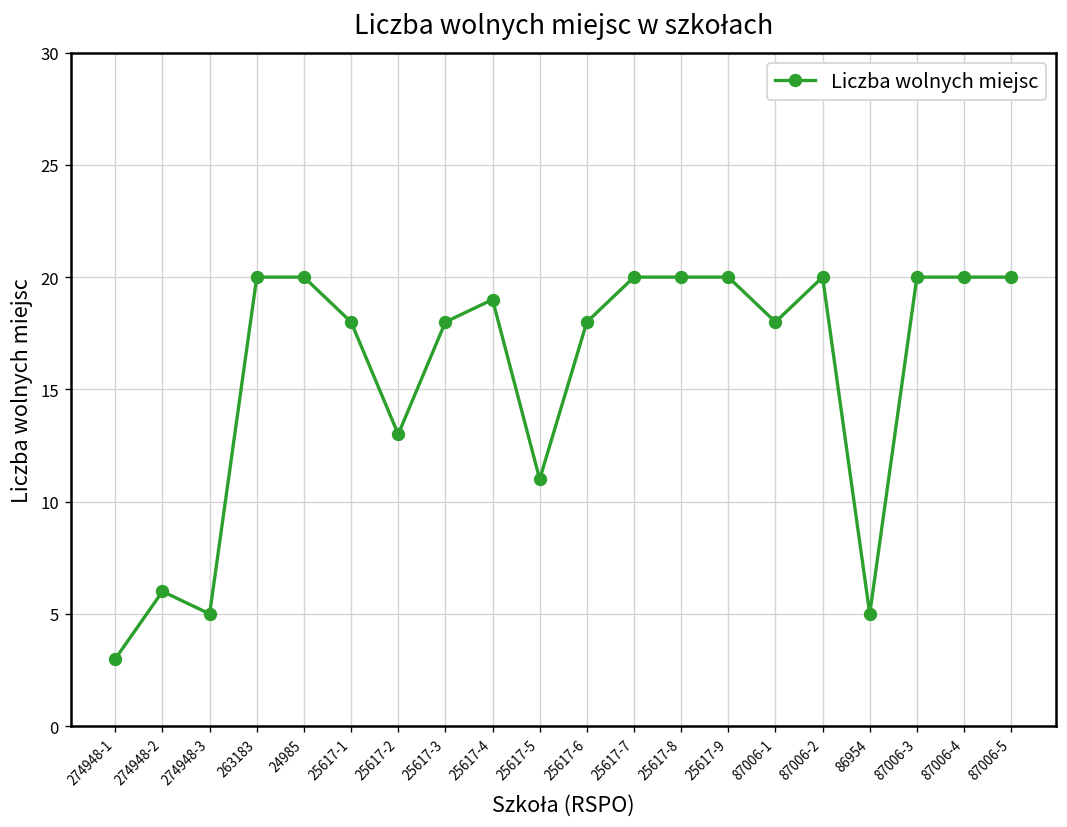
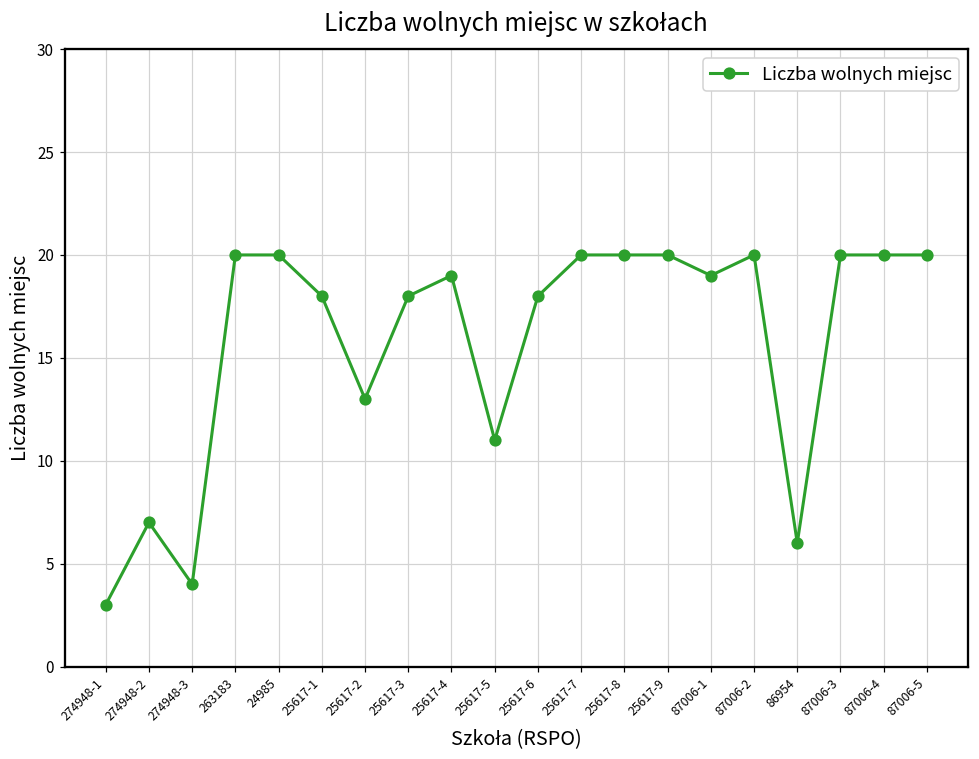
274948-2: 6 -> 7
274948-3: 5 -> 4
87006-1: 18 -> 19
86954: 5 -> 6
